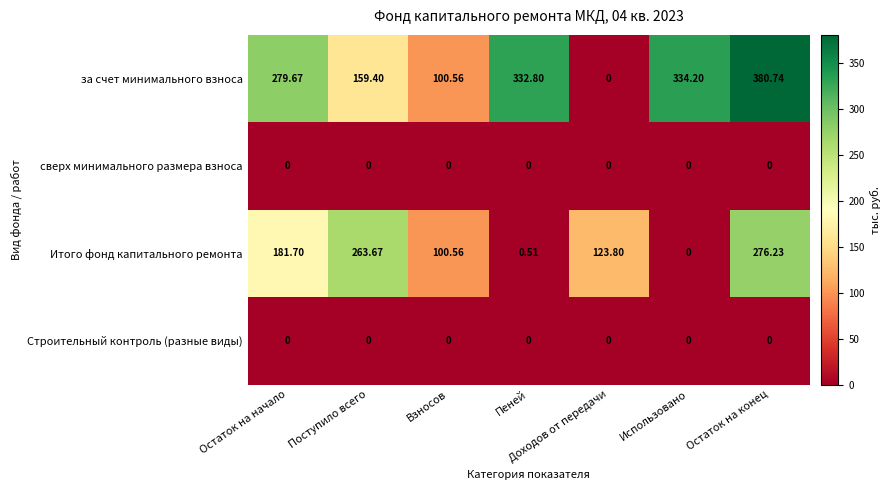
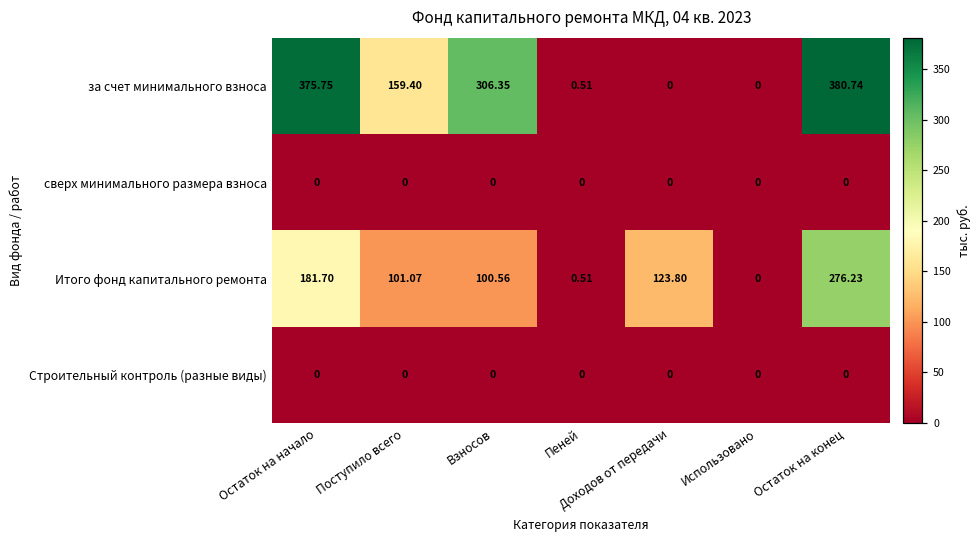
за счет минимального взноса, Остаток на начало: 279.67 -> 375.75
за счет минимального взноса, Взносов: 100.56 -> 306.35
за счет минимального взноса, Пеней: 332.80 -> 0.51
за счет минимального взноса, Использовано: 334.20 -> 0
Итого фонд капитального ремонта, Поступило всего: 263.67 -> 101.07
